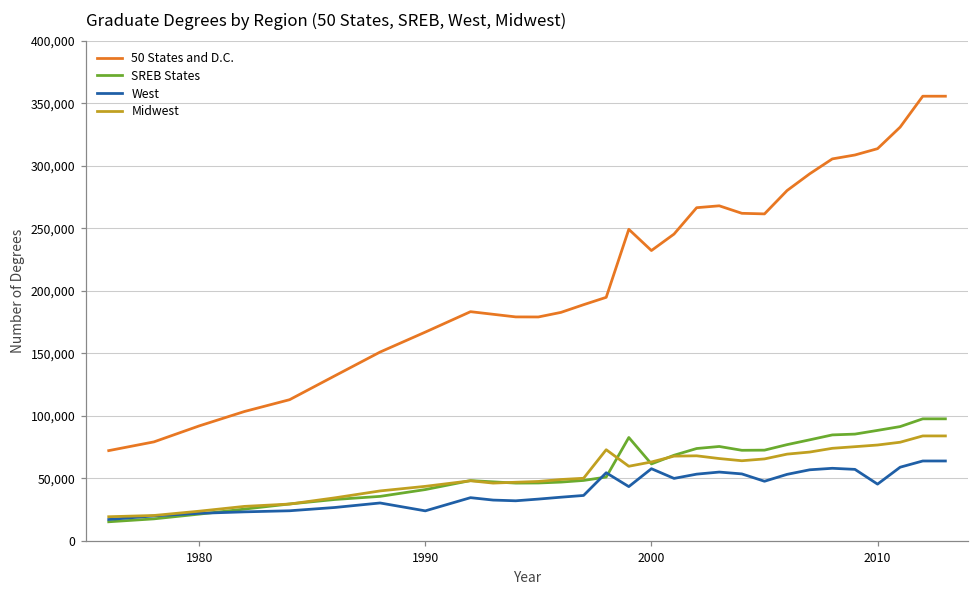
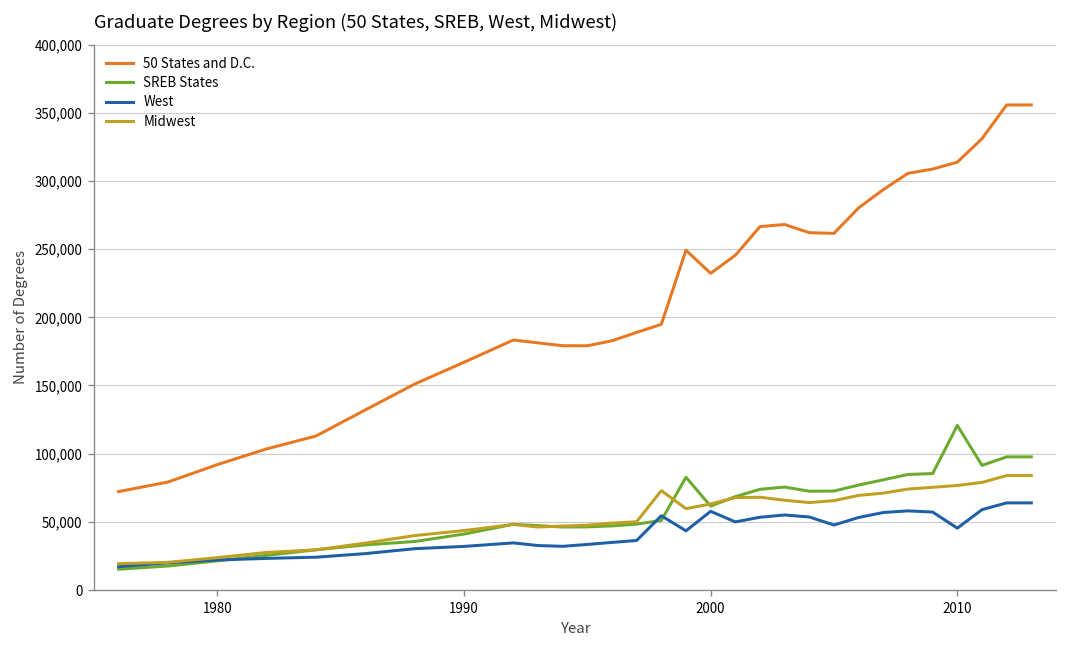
West, 1990: 24,000 -> 32,000
SREB States, 2010: 88,000 -> 121,000
